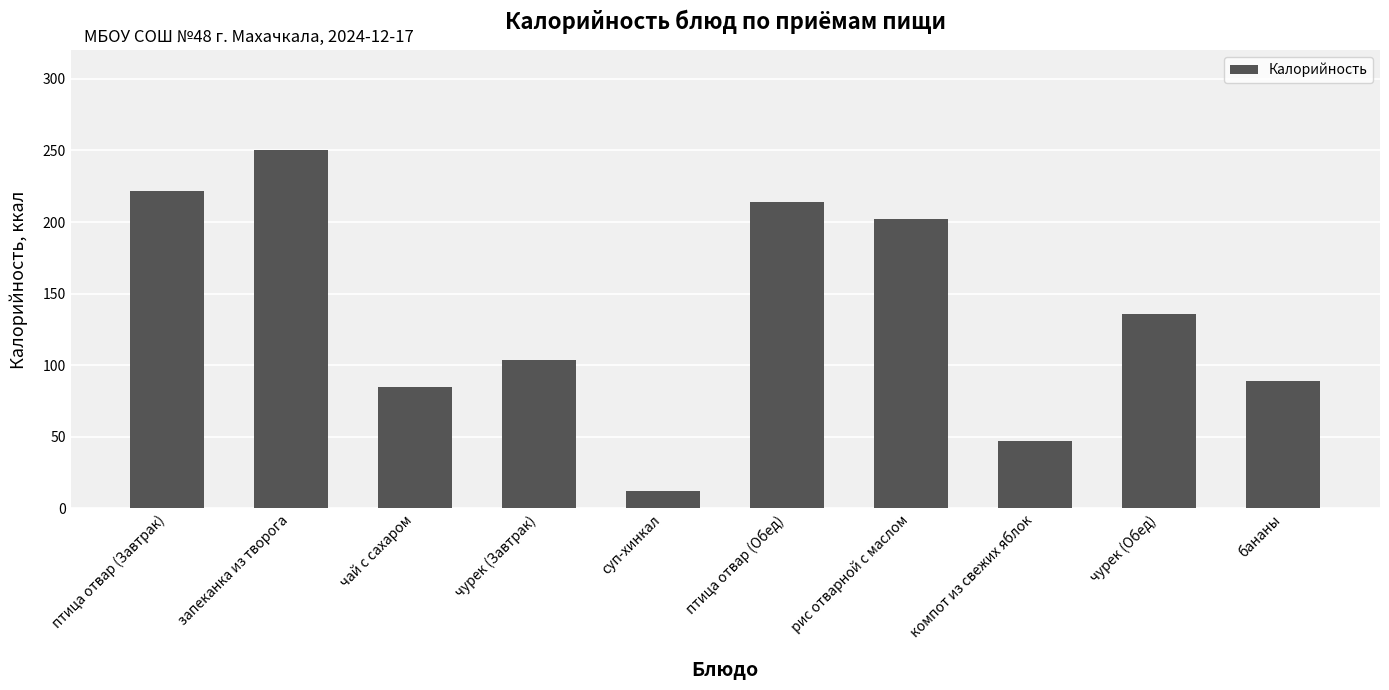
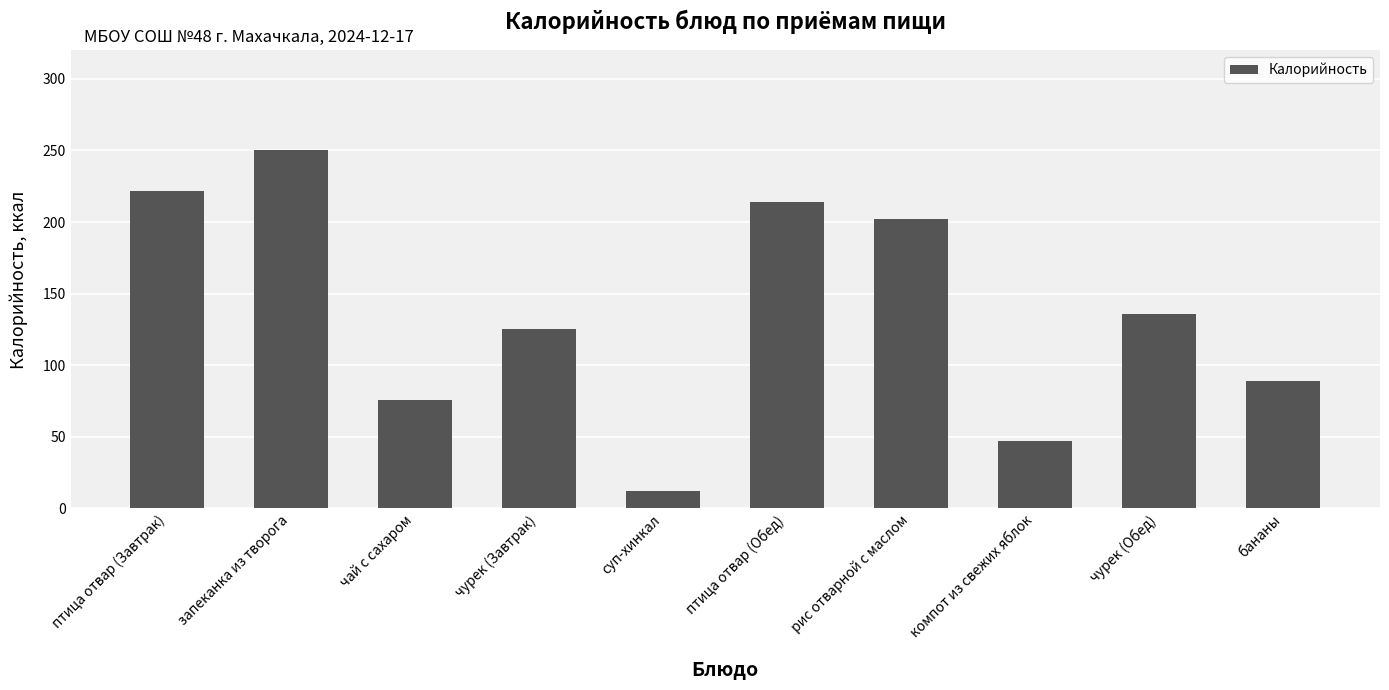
чай с сахаром: 85 -> 76
чурек (Завтрак): 104 -> 125
